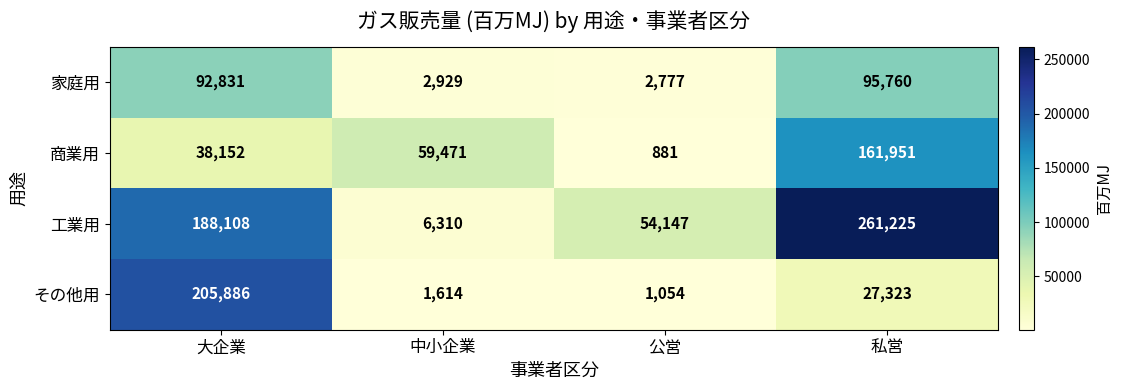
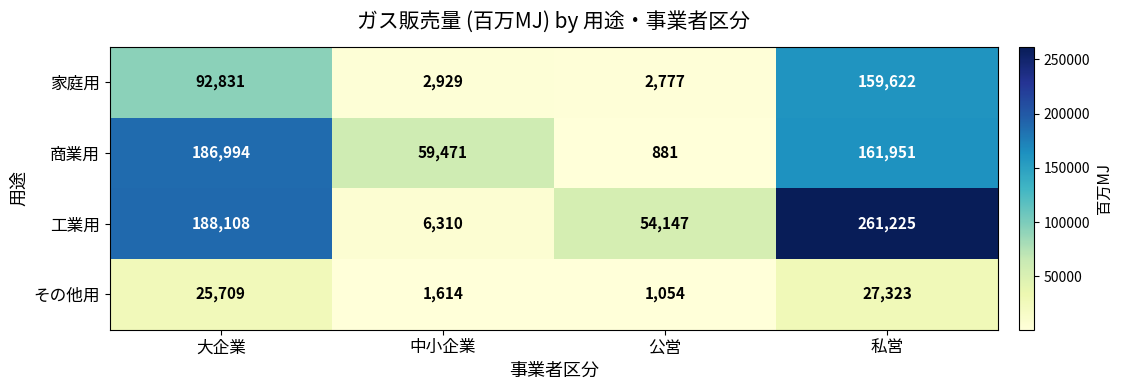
家庭用, 私営: 95,760 -> 159,622
商業用, 大企業: 38,152 -> 186,994
その他用, 大企業: 205,886 -> 25,709
